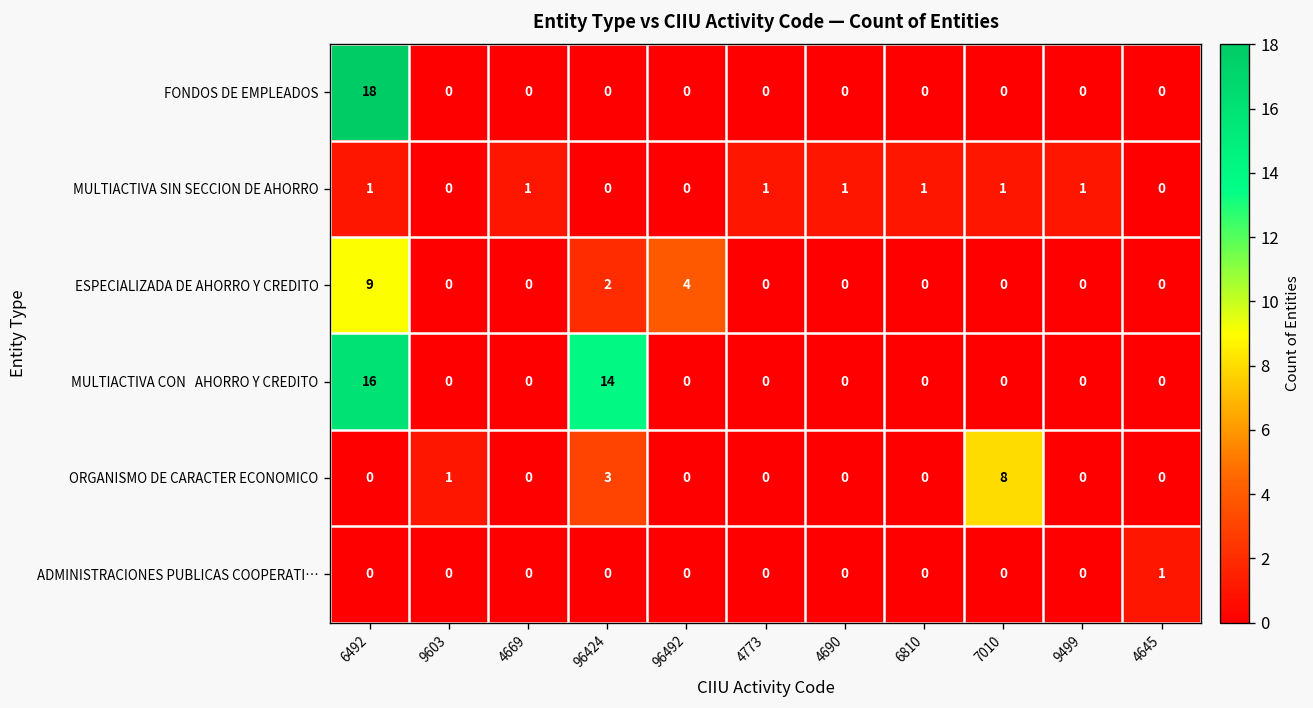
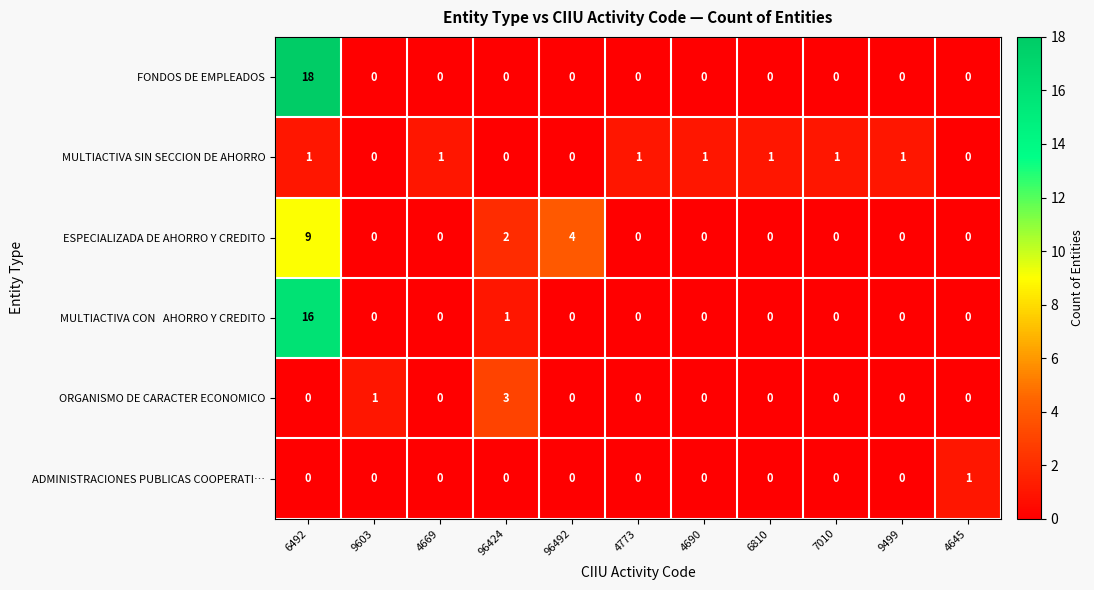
MULTIACTIVA CON AHORRO Y CREDITO, 96424: 14 -> 1
ORGANISMO DE CARACTER ECONOMICO, 7010: 8 -> 0
